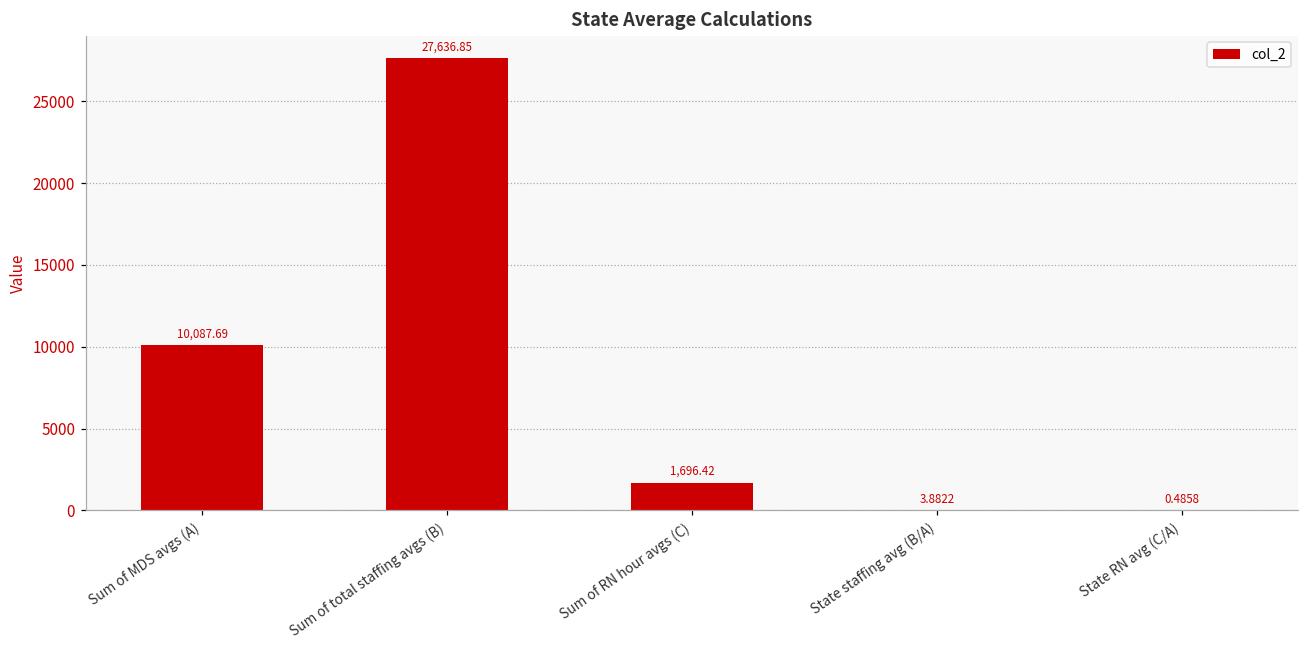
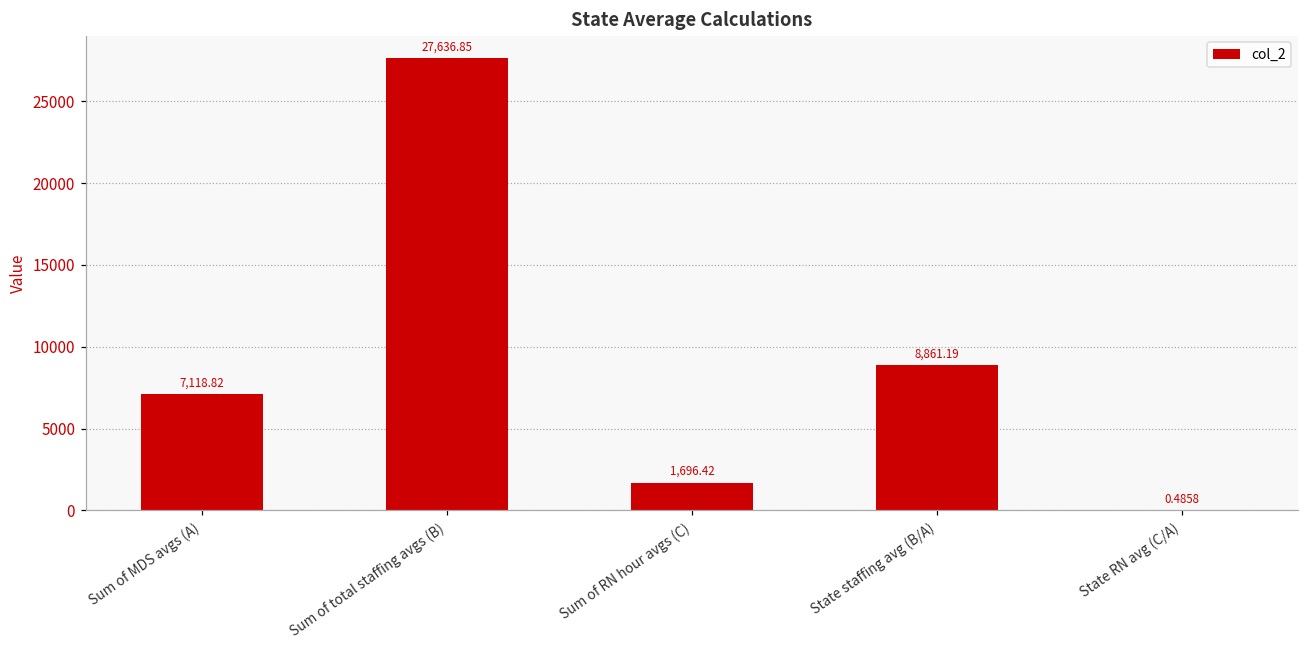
Sum of MDS avgs (A): 10,087.69 -> 7,118.82
State staffing avg (B/A): 3.8822 -> 8,861.19
